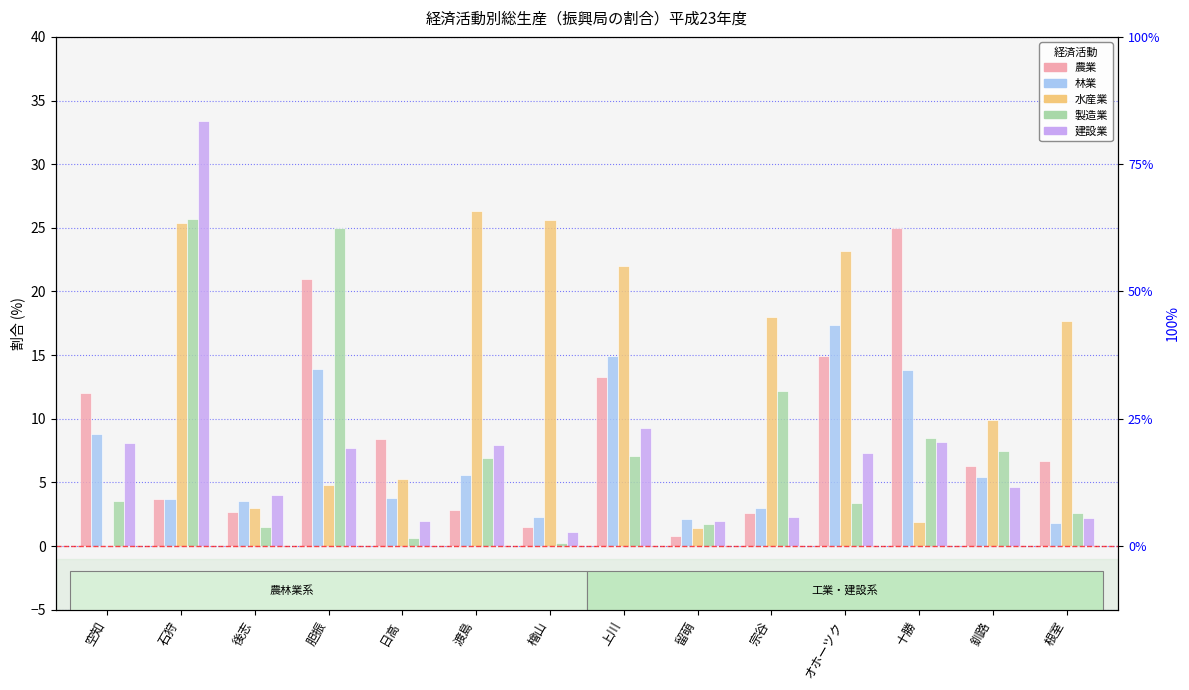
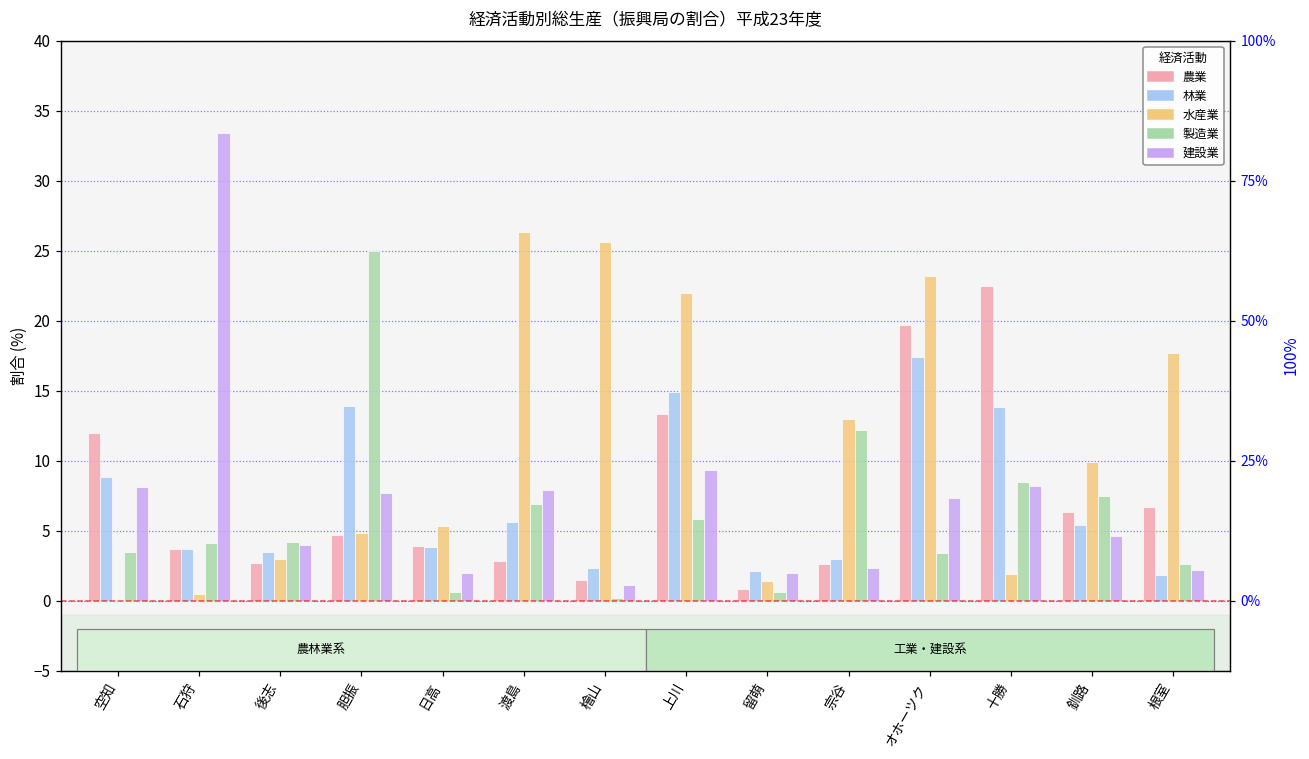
水産業, 石狩: 25.4 -> 0.5
製造業, 石狩: 25.7 -> 4.1
製造業, 後志: 1.5 -> 4.2
農業, 胆振: 21.0 -> 4.7
農業, 日高: 8.4 -> 3.9
製造業, 上川: 7.1 -> 5.8
製造業, 留萌: 1.7 -> 0.6
水産業, 宗谷: 18 -> 13
農業, オホーツク: 14.9 -> 19.7
農業, 十勝: 25.0 -> 22.5
